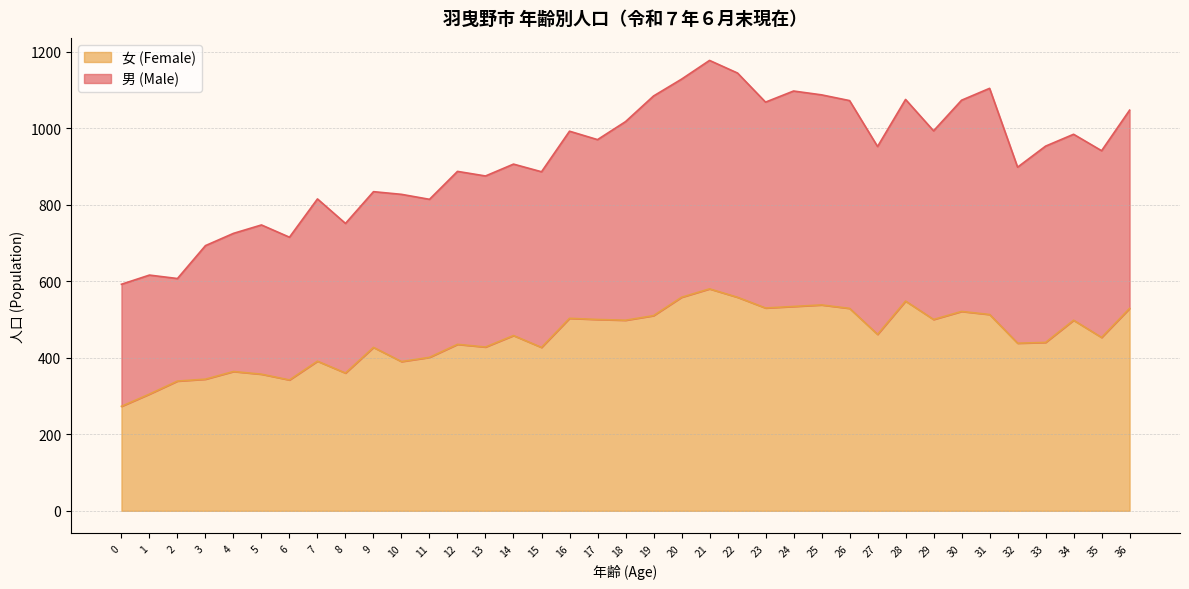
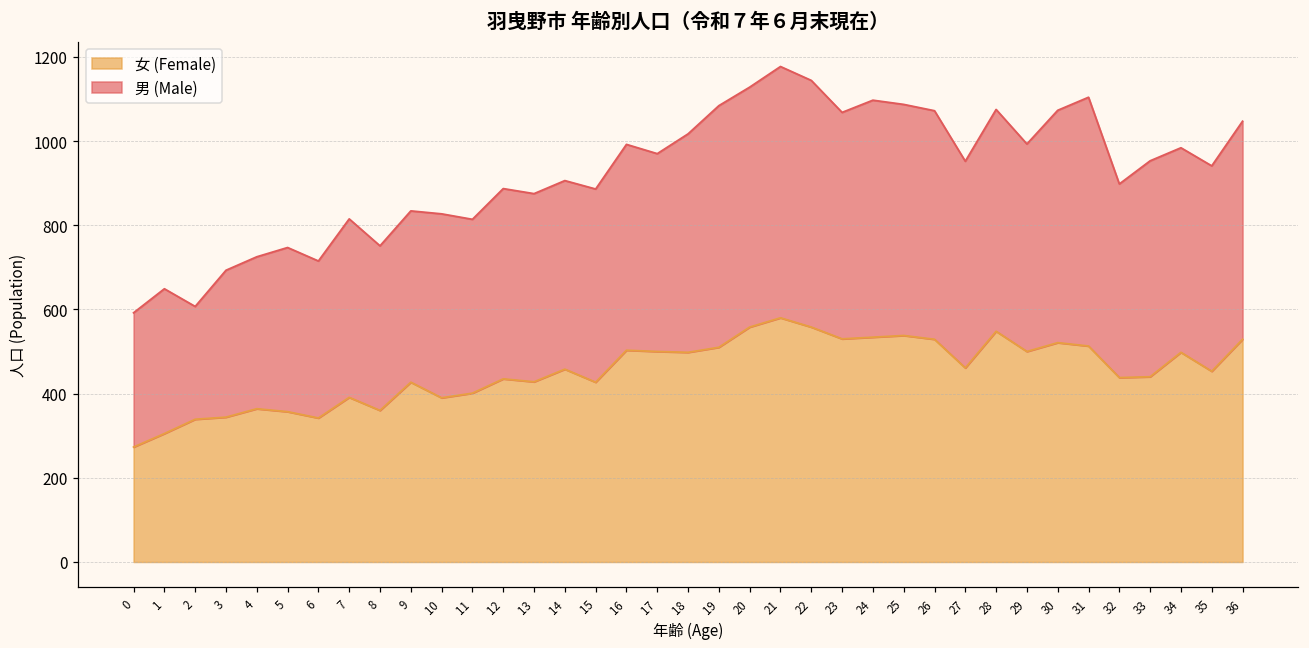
男 (Male), 1: 310 -> 340
